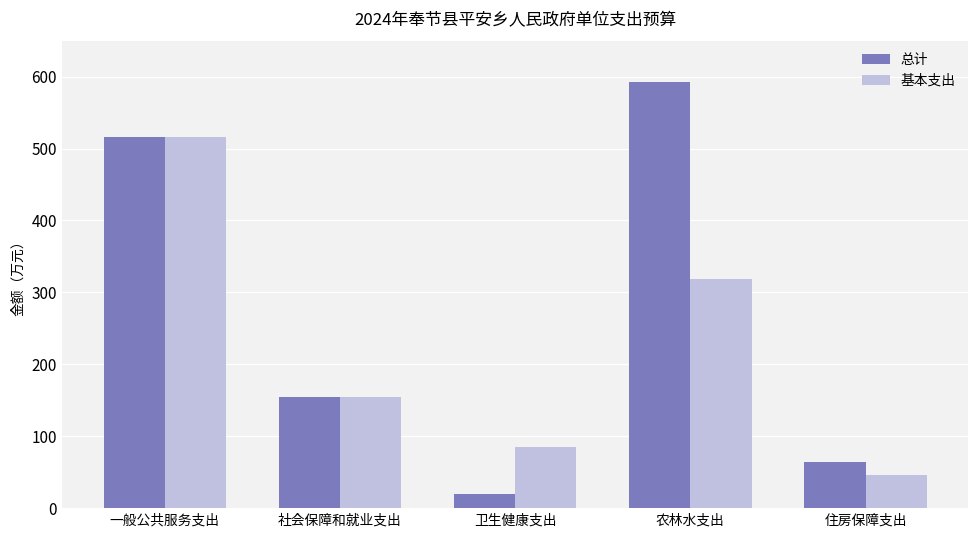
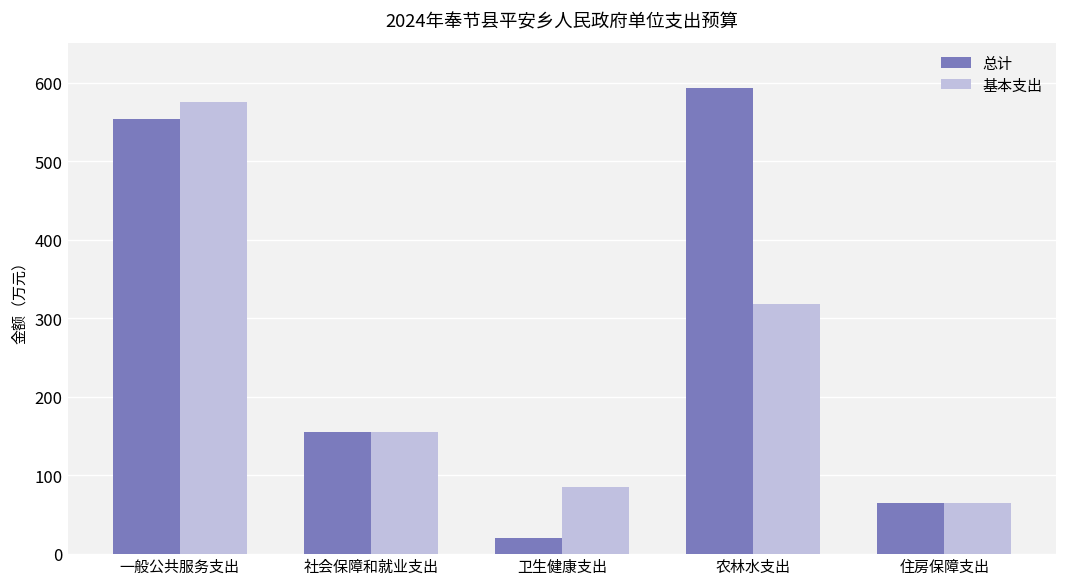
总计, 一般公共服务支出: 520 -> 550
基本支出, 一般公共服务支出: 520 -> 570
基本支出, 住房保障支出: 50 -> 60
